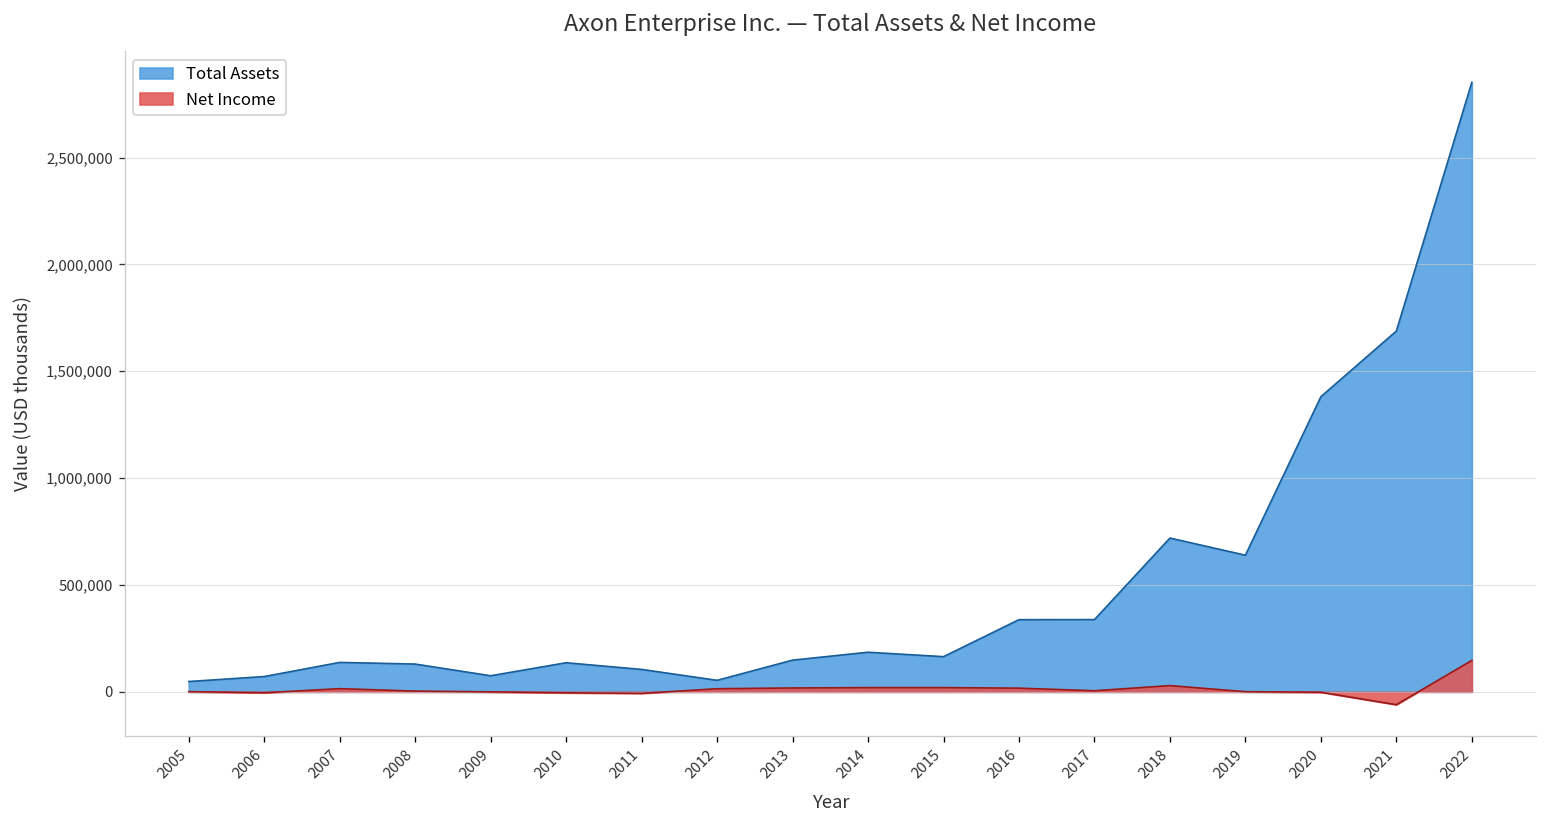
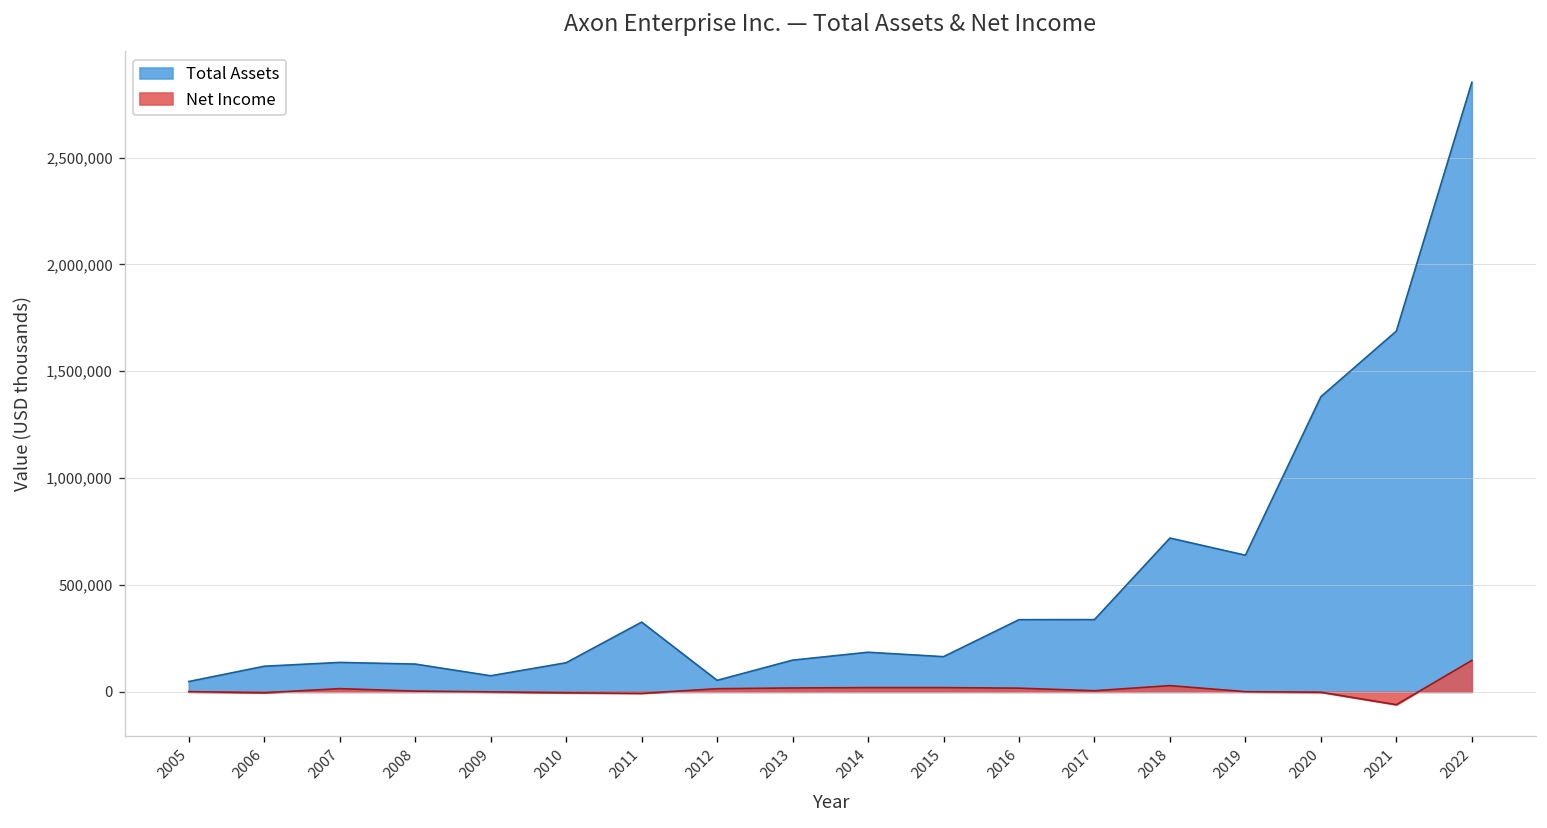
Total Assets, 2006: 70,000 -> 120,000
Total Assets, 2011: 100,000 -> 330,000
